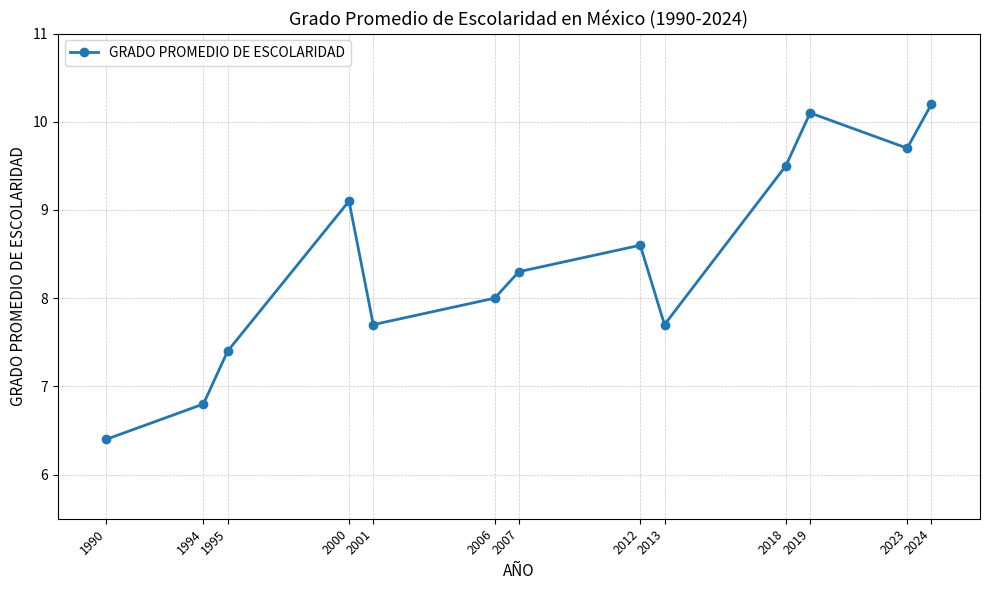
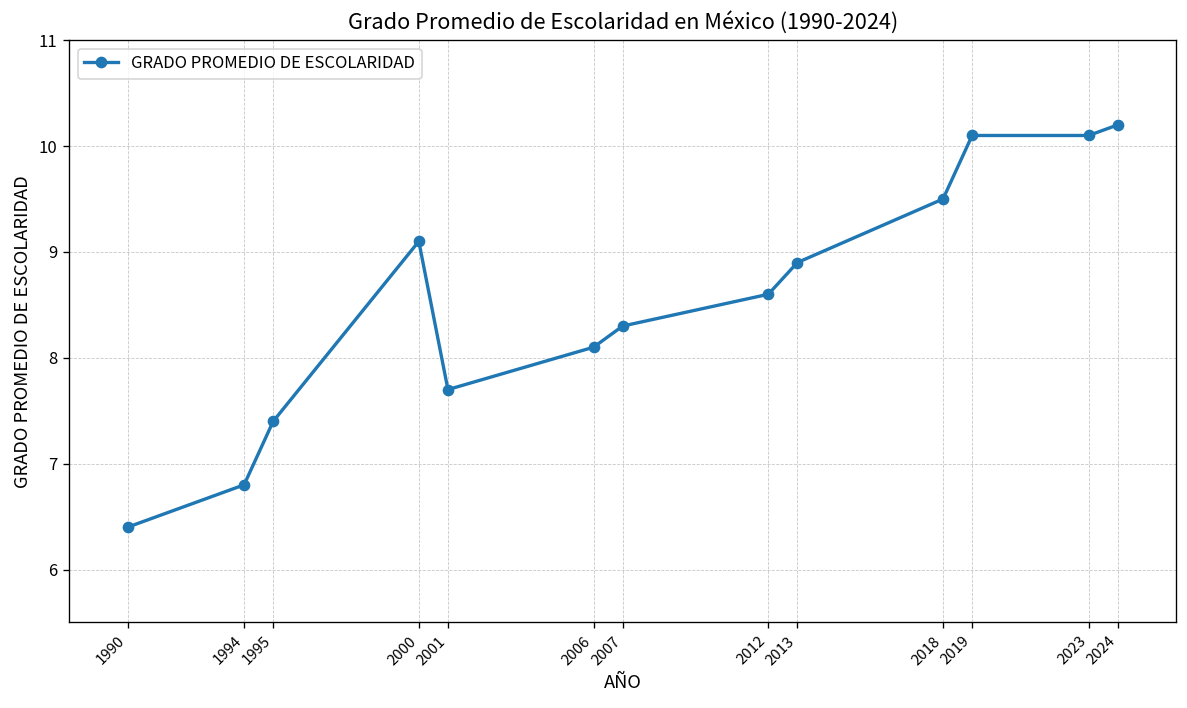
2006: 8.0 -> 8.1
2013: 7.7 -> 8.9
2023: 9.7 -> 10.1
